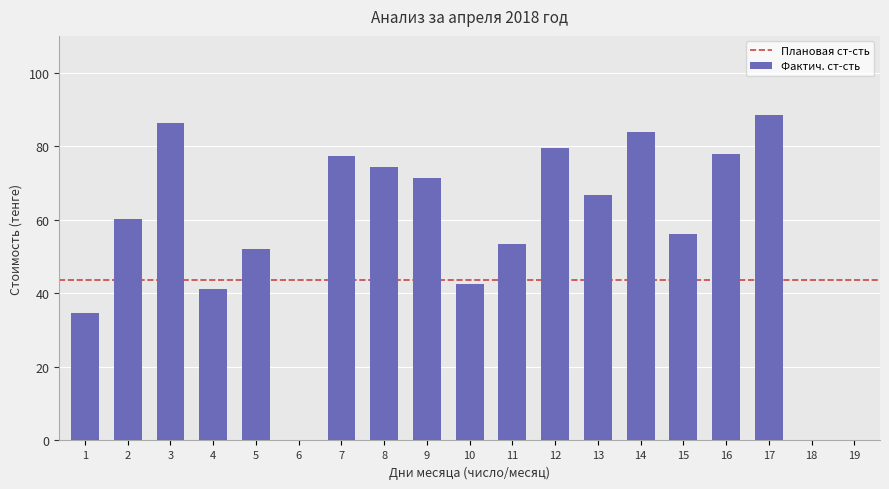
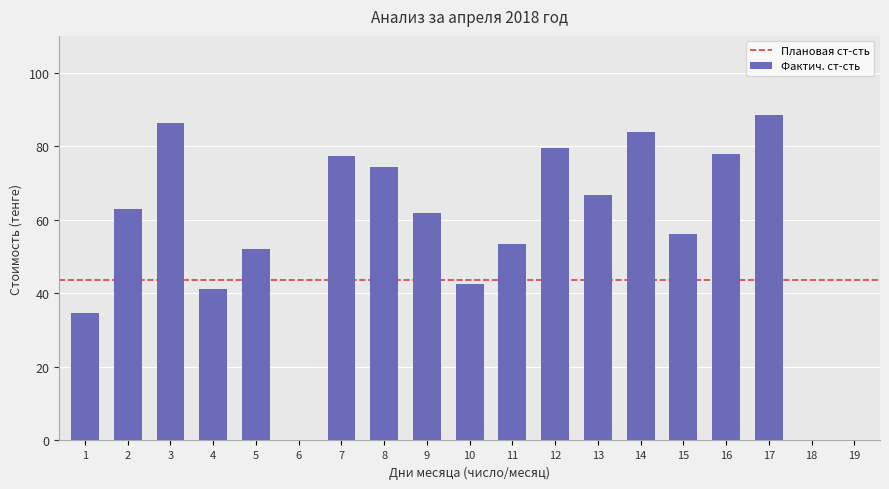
2: 60 -> 63
9: 71 -> 62
